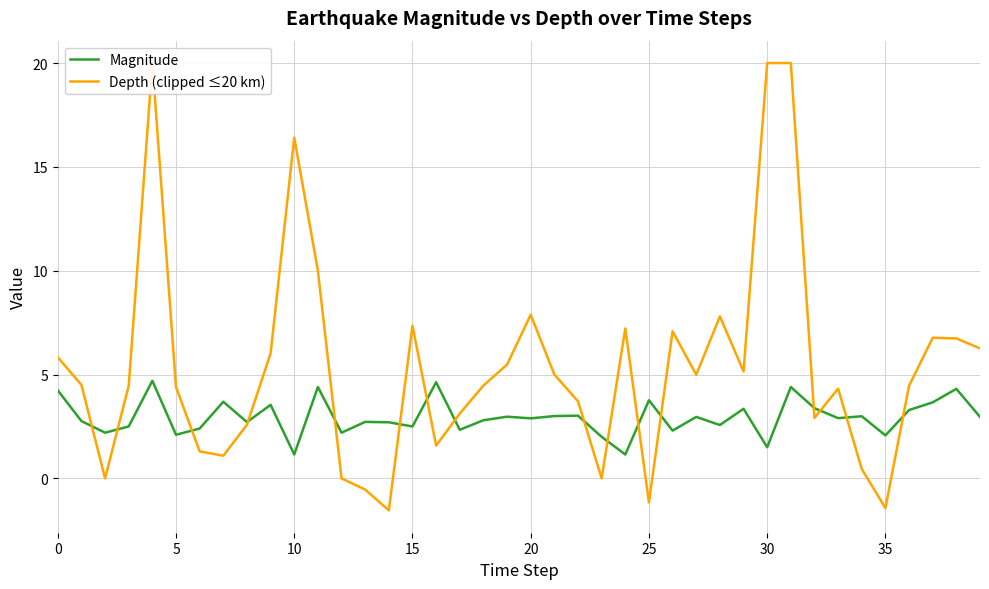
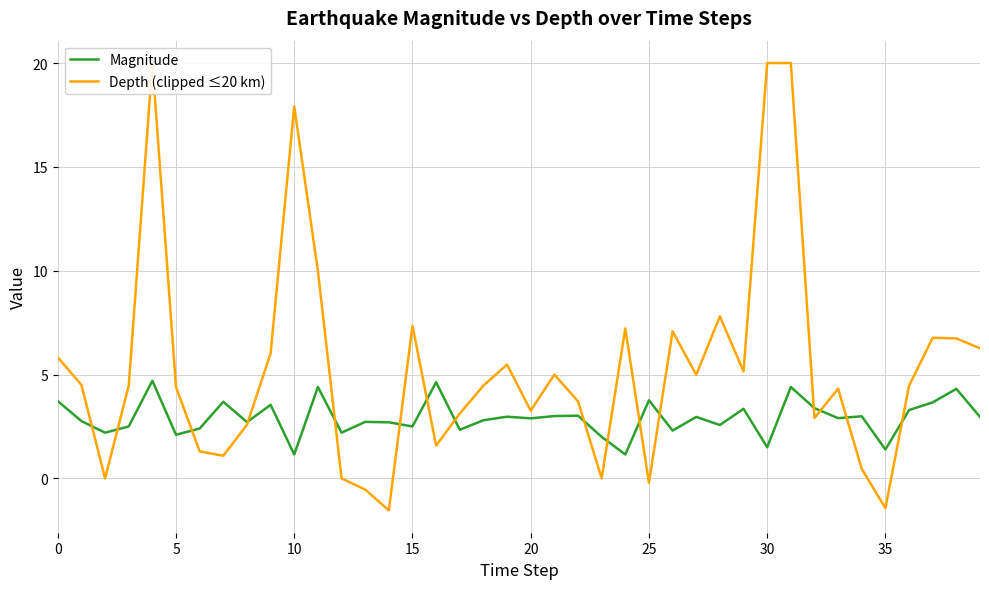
Magnitude, 0: 4.2 -> 3.7
Depth (clipped ≤20 km), 10: 16.4 -> 17.9
Depth (clipped ≤20 km), 20: 7.9 -> 3.3
Depth (clipped ≤20 km), 25: -1.2 -> -0.2
Magnitude, 35: 2.1 -> 1.4
